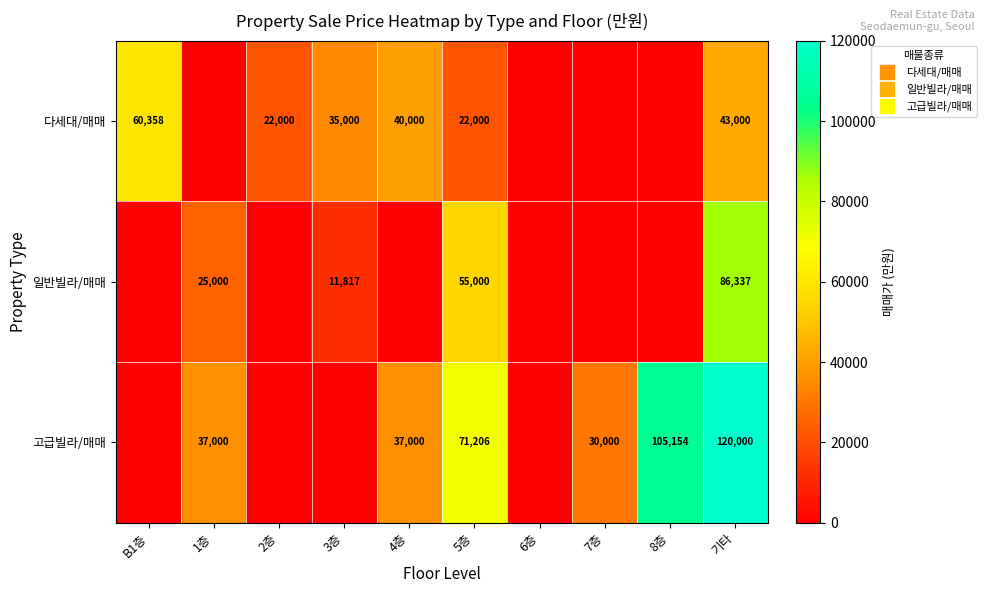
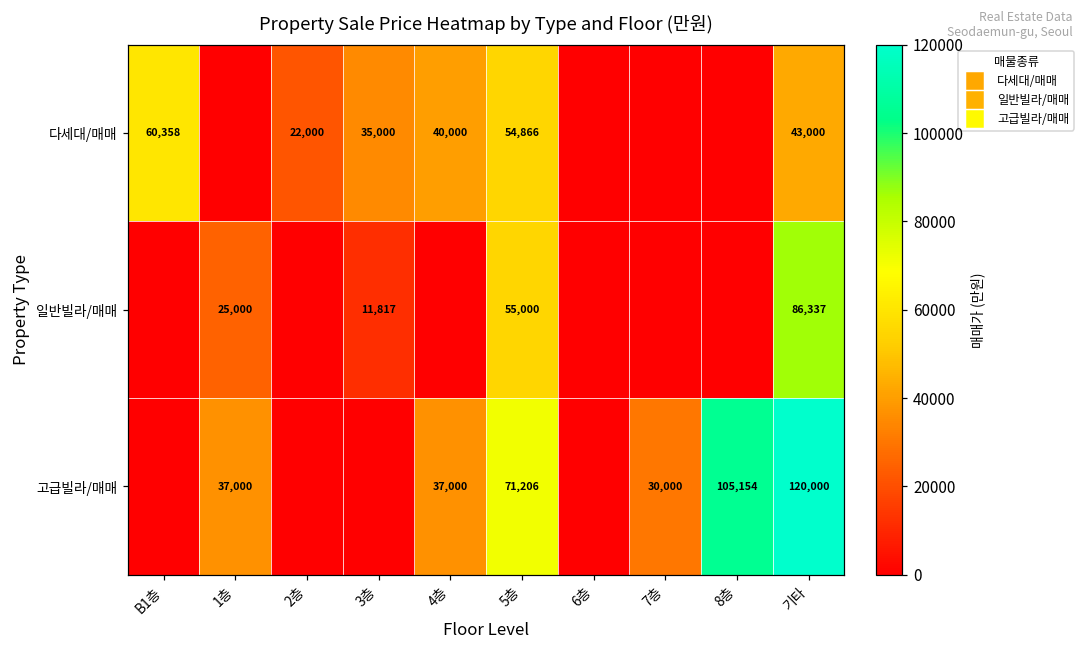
다세대/매매, 5층: 22,000 -> 54,866
